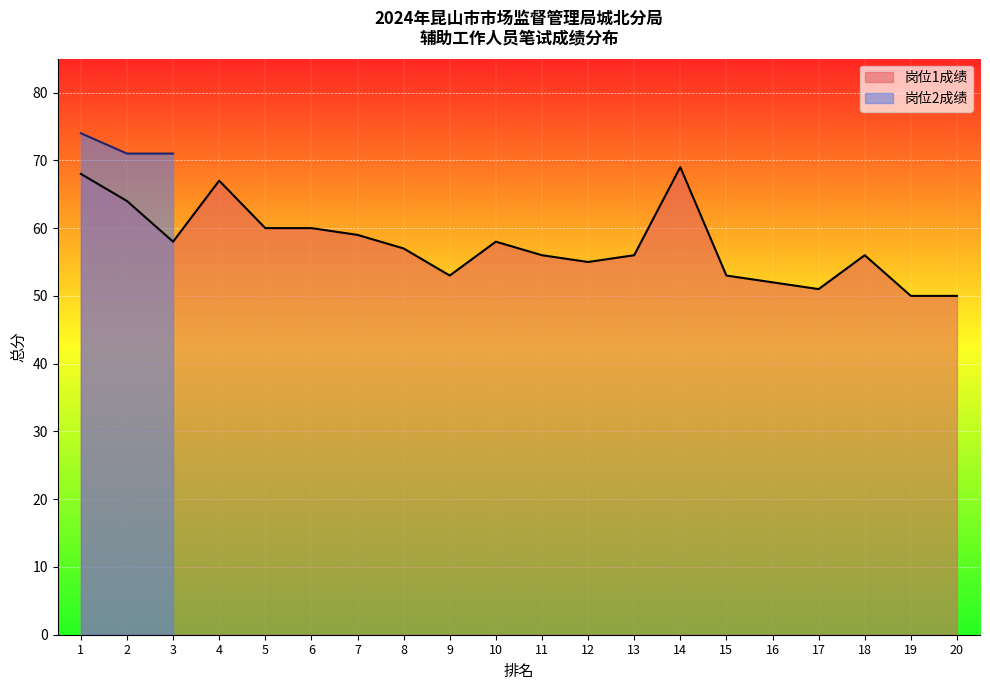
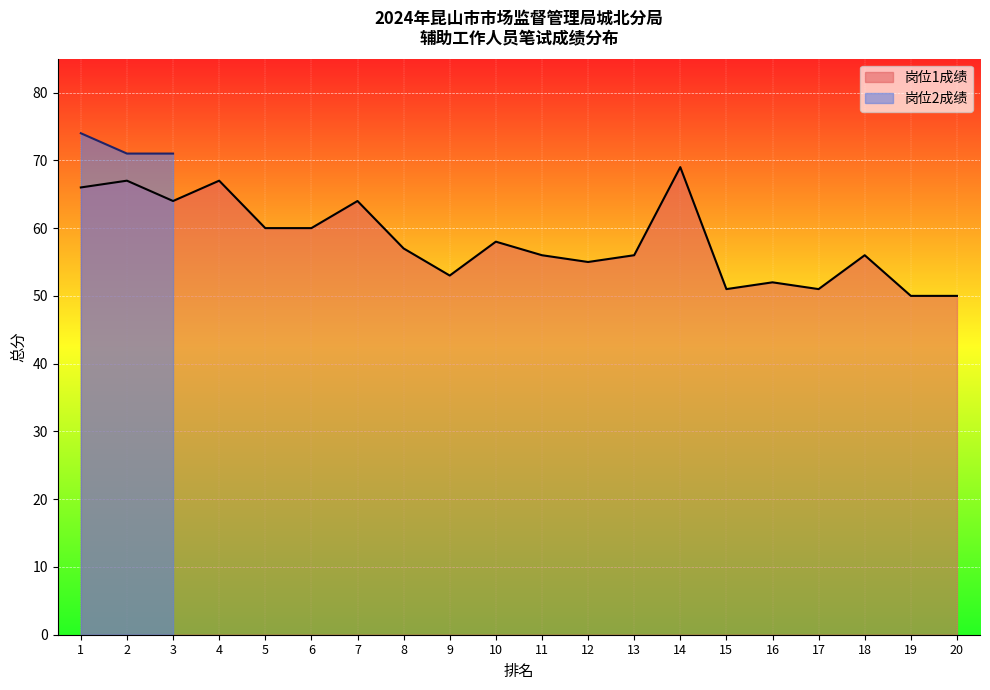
岗位1成绩, 1: 68 -> 66
岗位1成绩, 2: 64 -> 67
岗位1成绩, 3: 58 -> 64
岗位1成绩, 7: 59 -> 64
岗位1成绩, 15: 53 -> 51
